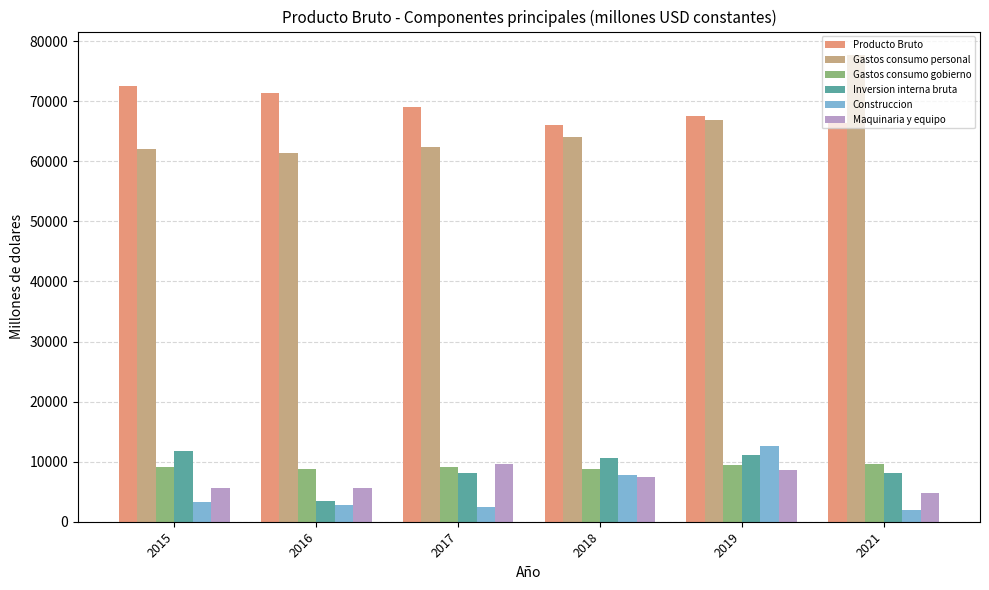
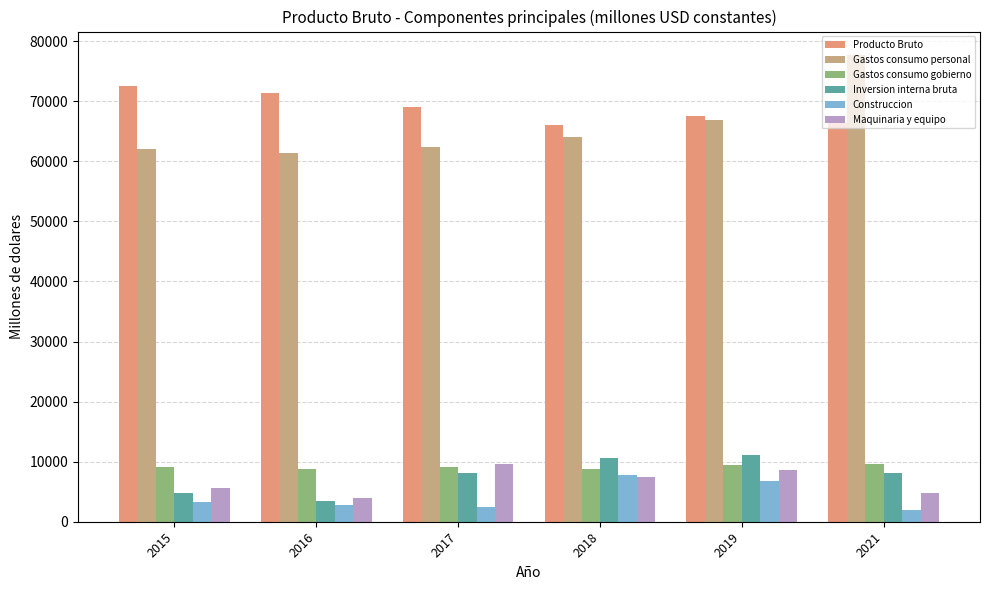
Inversion interna bruta, 2015: 12000 -> 5000
Maquinaria y equipo, 2016: 6000 -> 4000
Construccion, 2019: 13000 -> 7000
